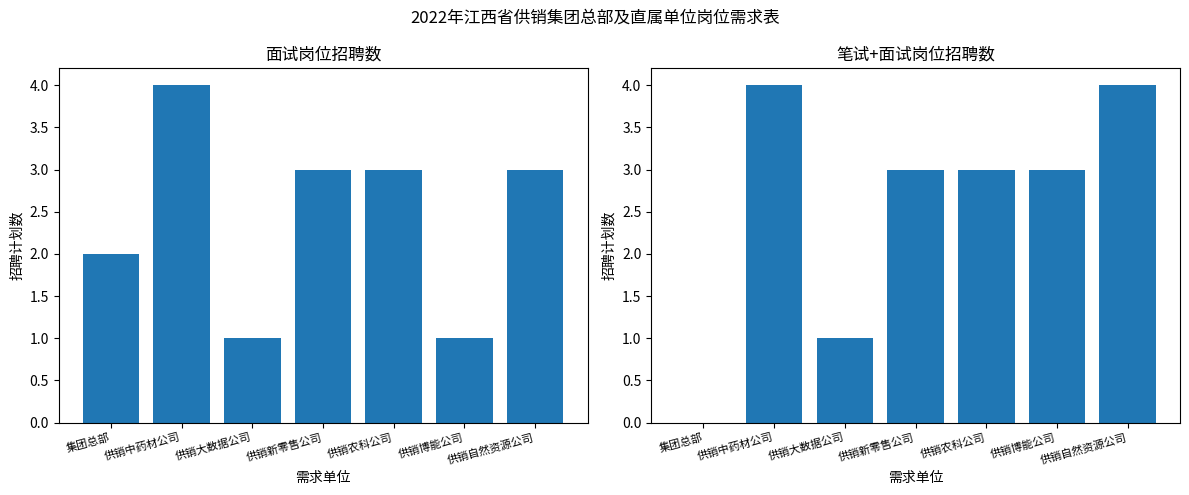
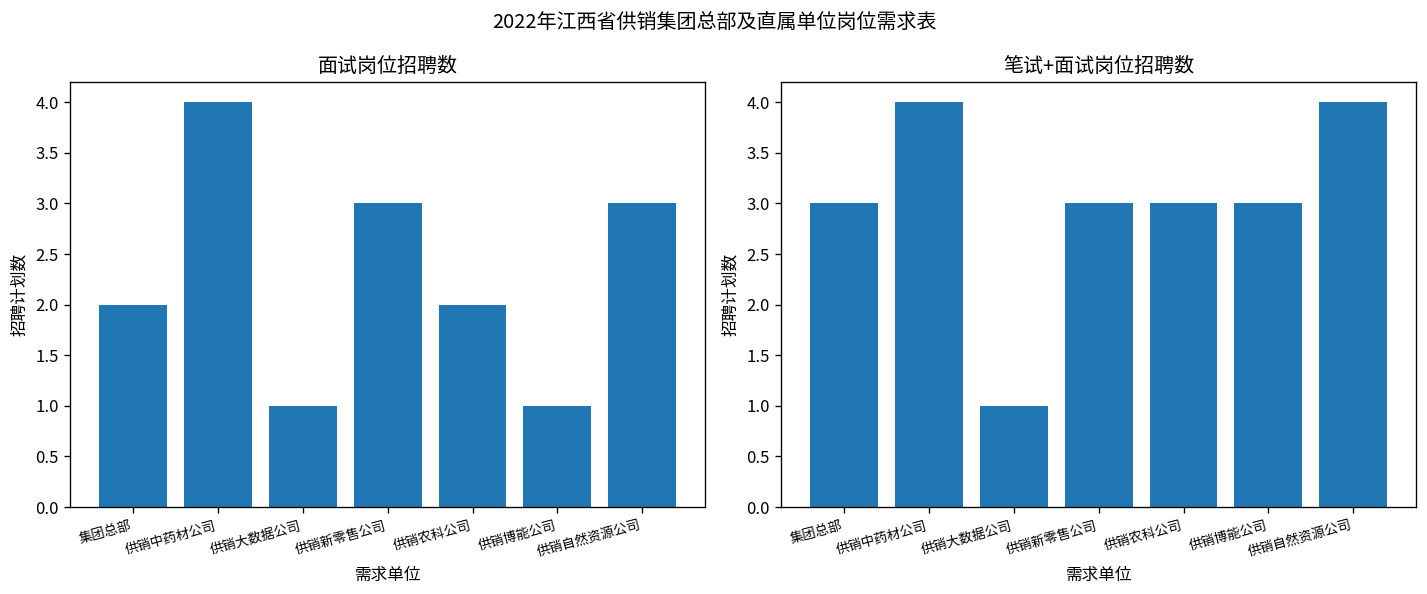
面试岗位招聘数, 供销农科公司: 3 -> 2
笔试+面试岗位招聘数, 集团总部: 0 -> 3
